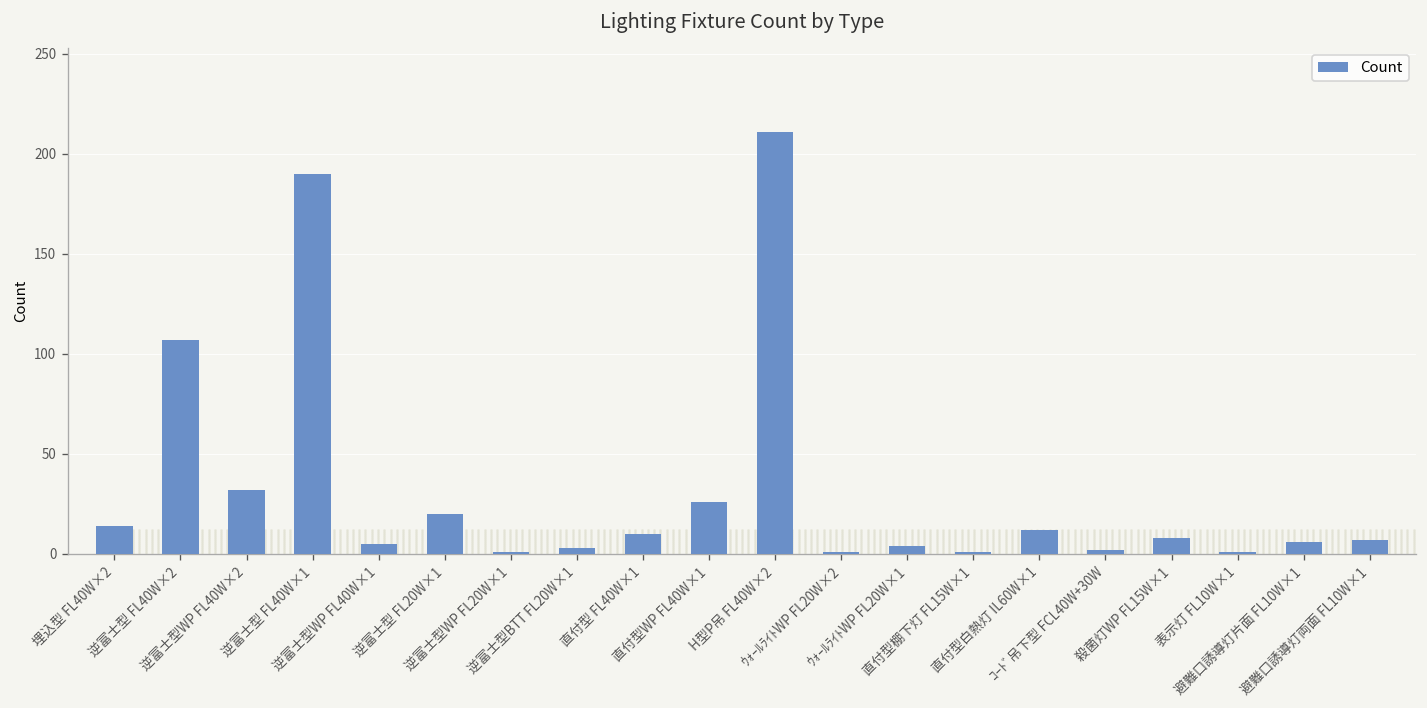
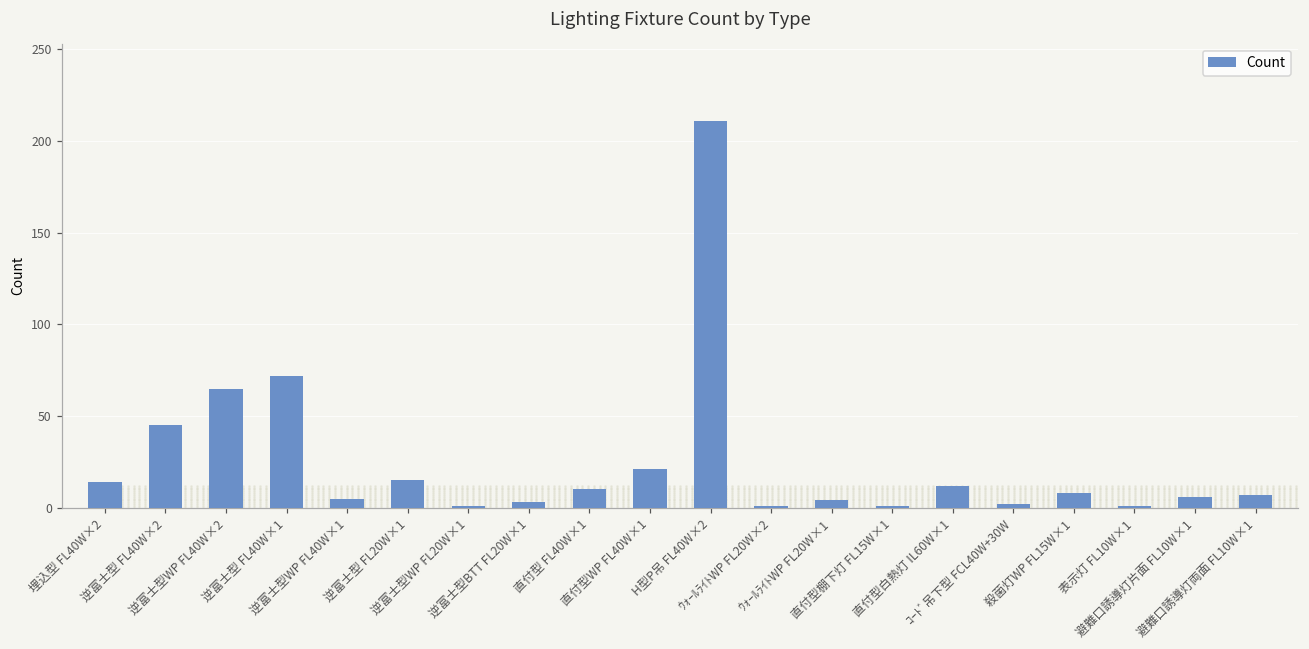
Count, 逆富士型 FL40W×2: 107 -> 45
Count, 逆富士型WP FL40W×2: 32 -> 65
Count, 逆富士型 FL40W×1: 190 -> 72
Count, 逆富士型 FL20W×1: 20 -> 15
Count, 直付型WP FL40W×1: 26 -> 21
